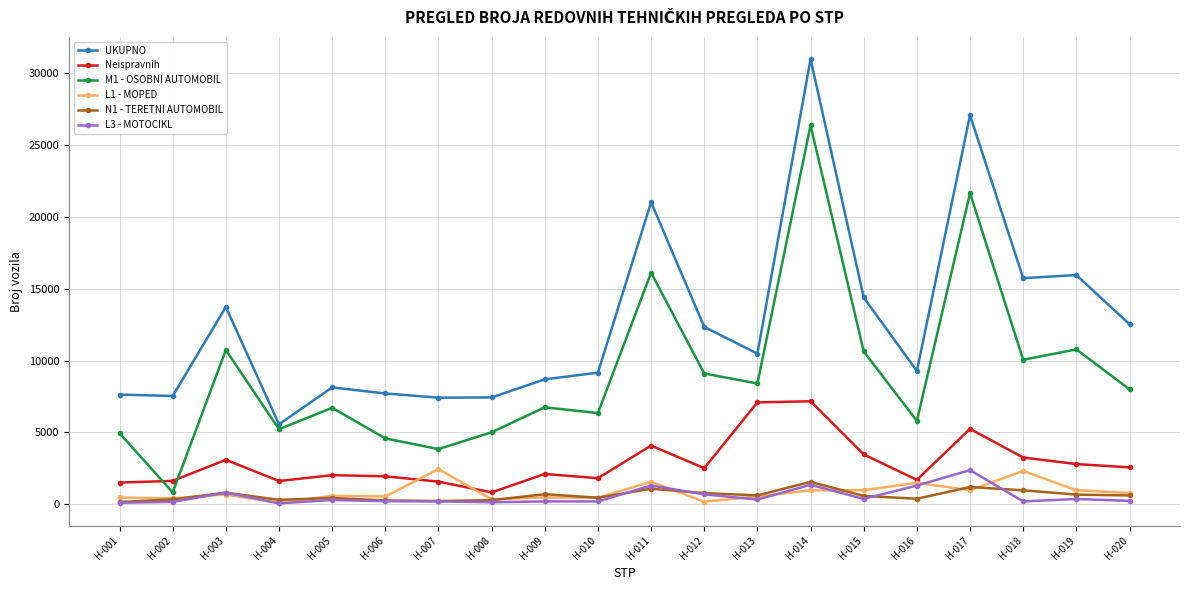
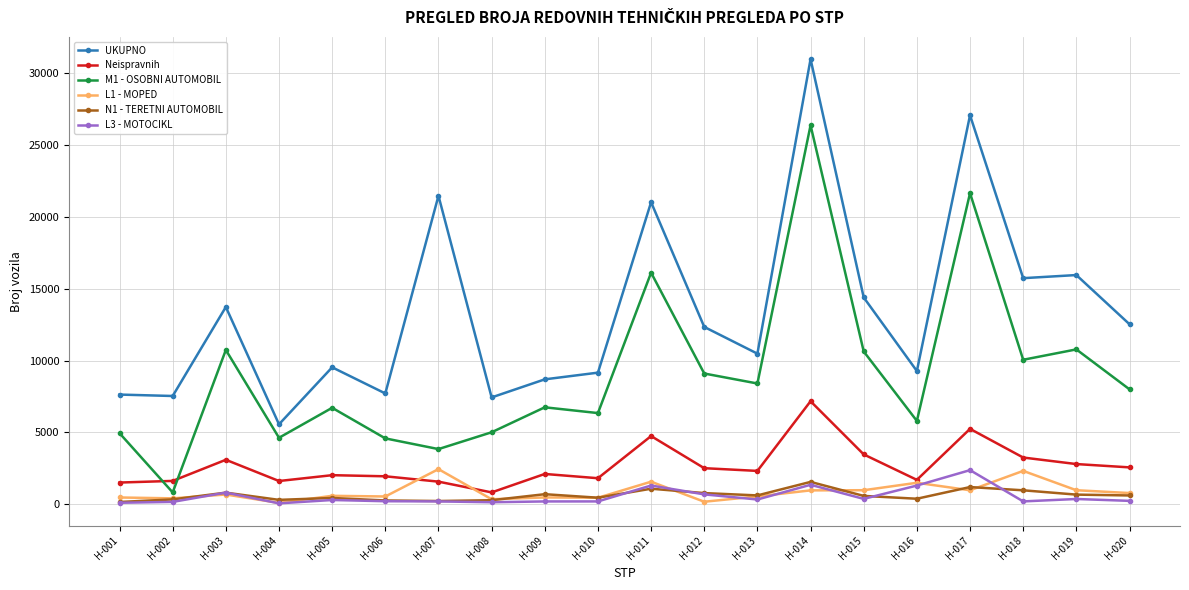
M1 - OSOBNI AUTOMOBIL, H-004: 5200 -> 4600
UKUPNO, H-005: 8100 -> 9500
UKUPNO, H-007: 7400 -> 21500
Neispravnih, H-011: 4100 -> 4700
Neispravnih, H-013: 7100 -> 2300
